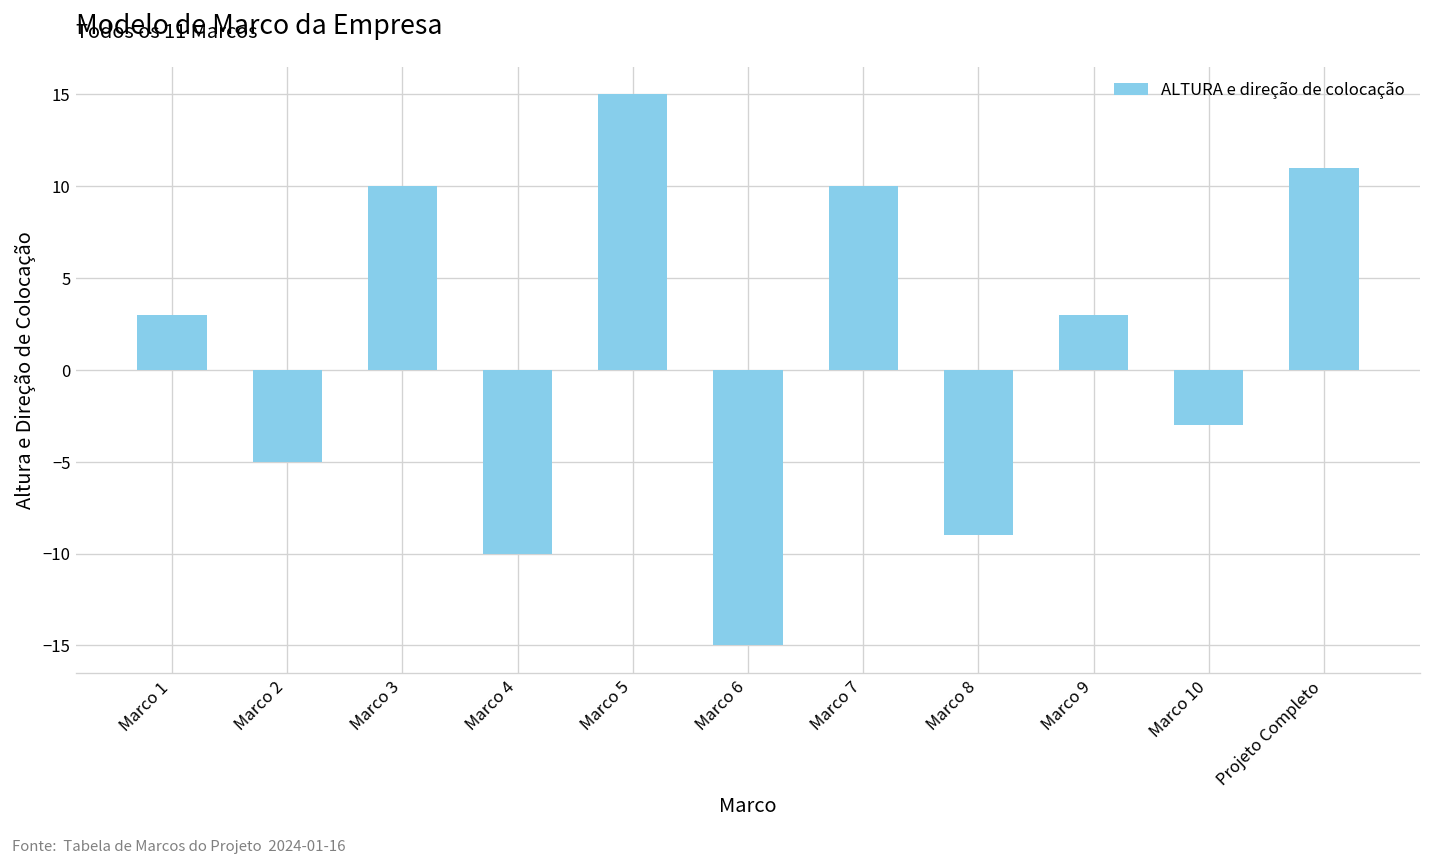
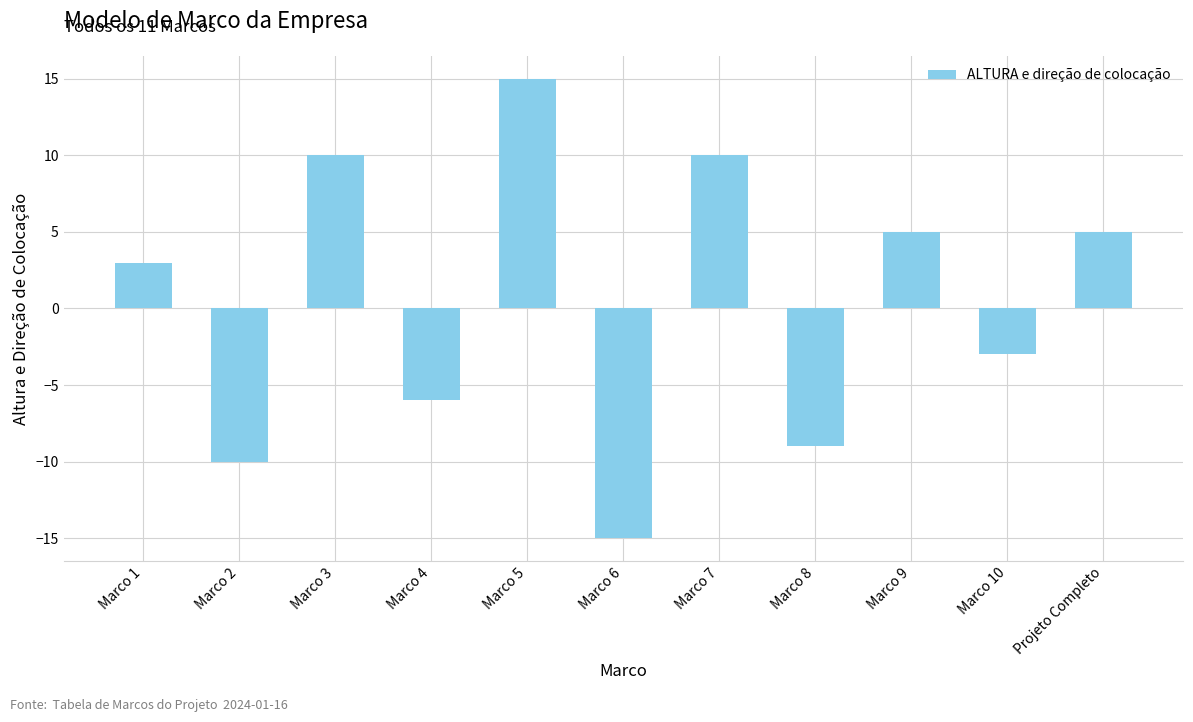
Marco 2: -5 -> -10
Marco 4: -10 -> -6
Marco 9: 3 -> 5
Projeto Completo: 11 -> 5
